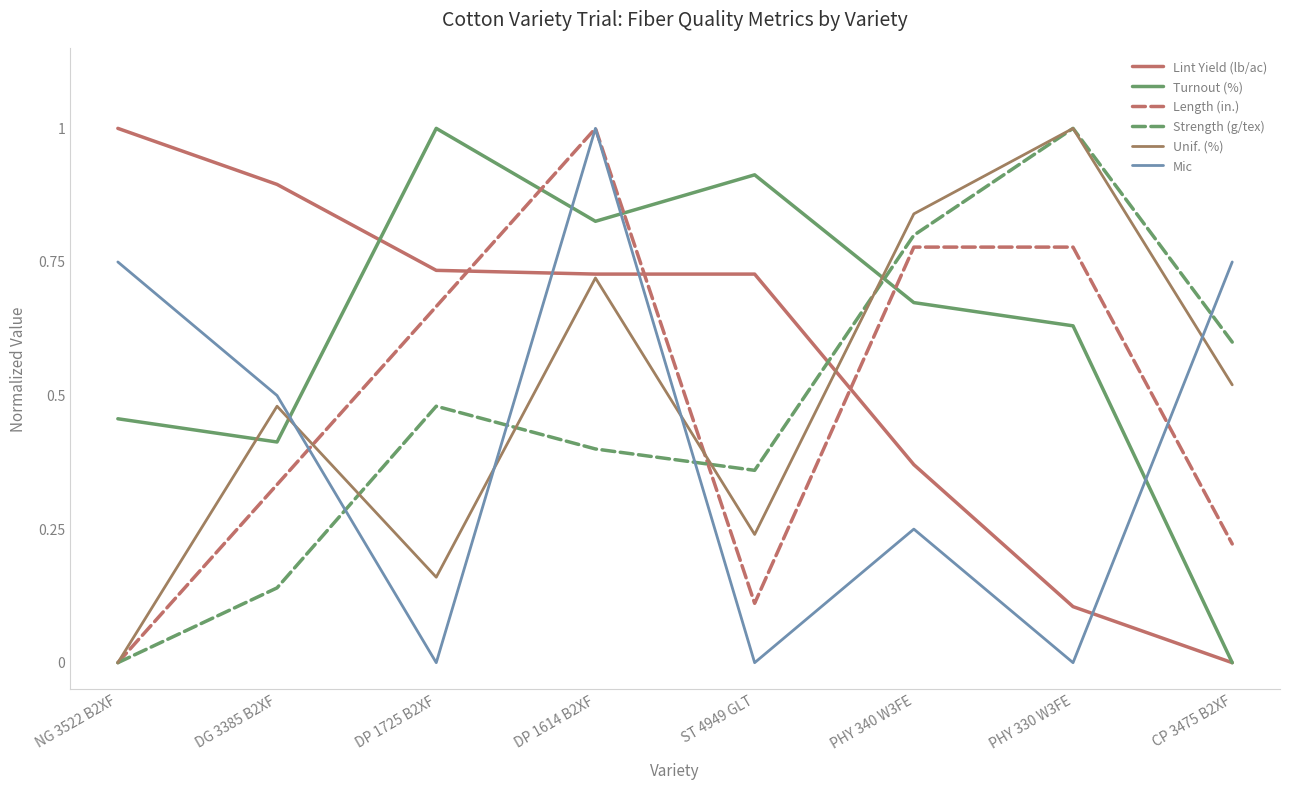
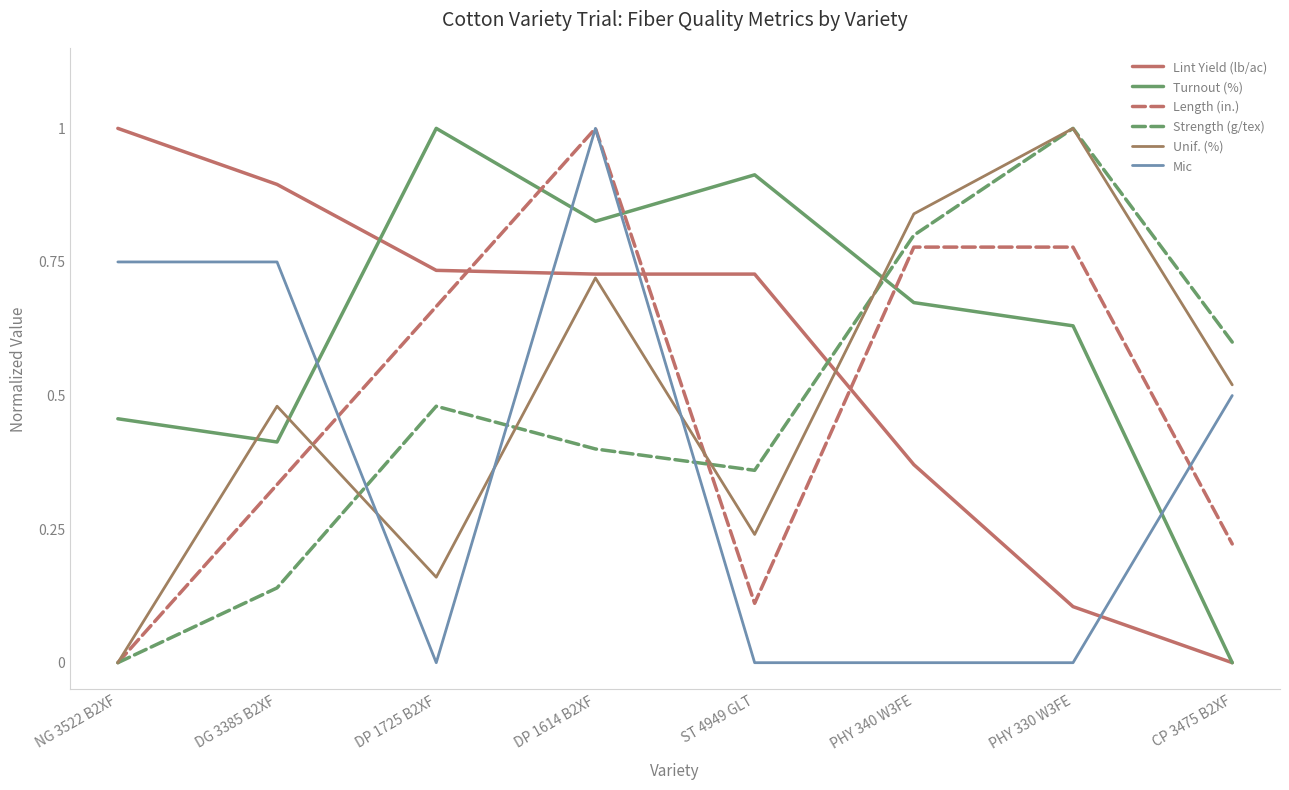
Mic, DG 3385 B2XF: 0.50 -> 0.75
Mic, PHY 340 W3FE: 0.25 -> 0.00
Mic, CP 3475 B2XF: 0.75 -> 0.50
